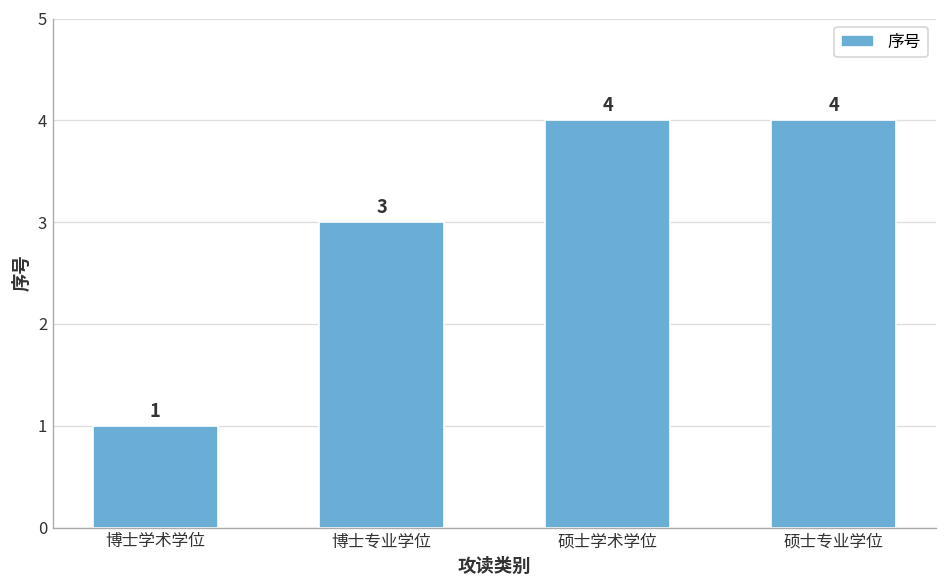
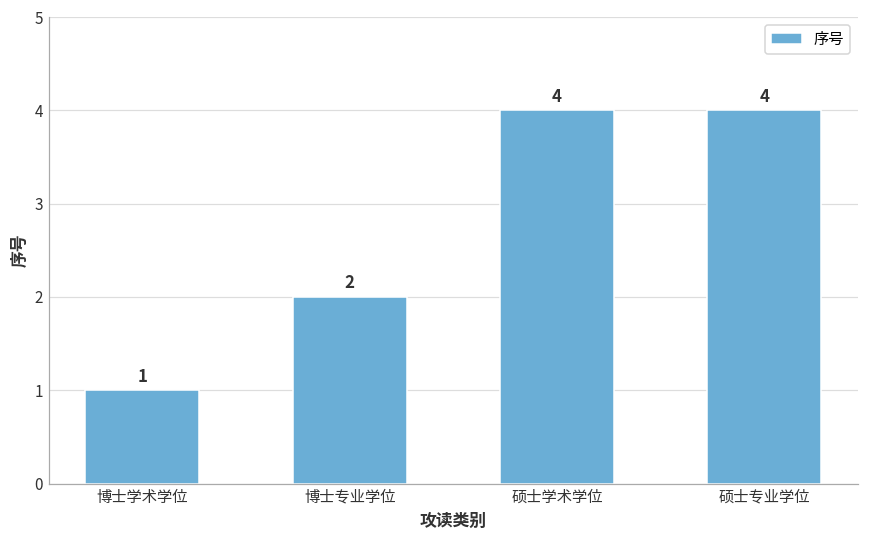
博士专业学位: 3 -> 2
